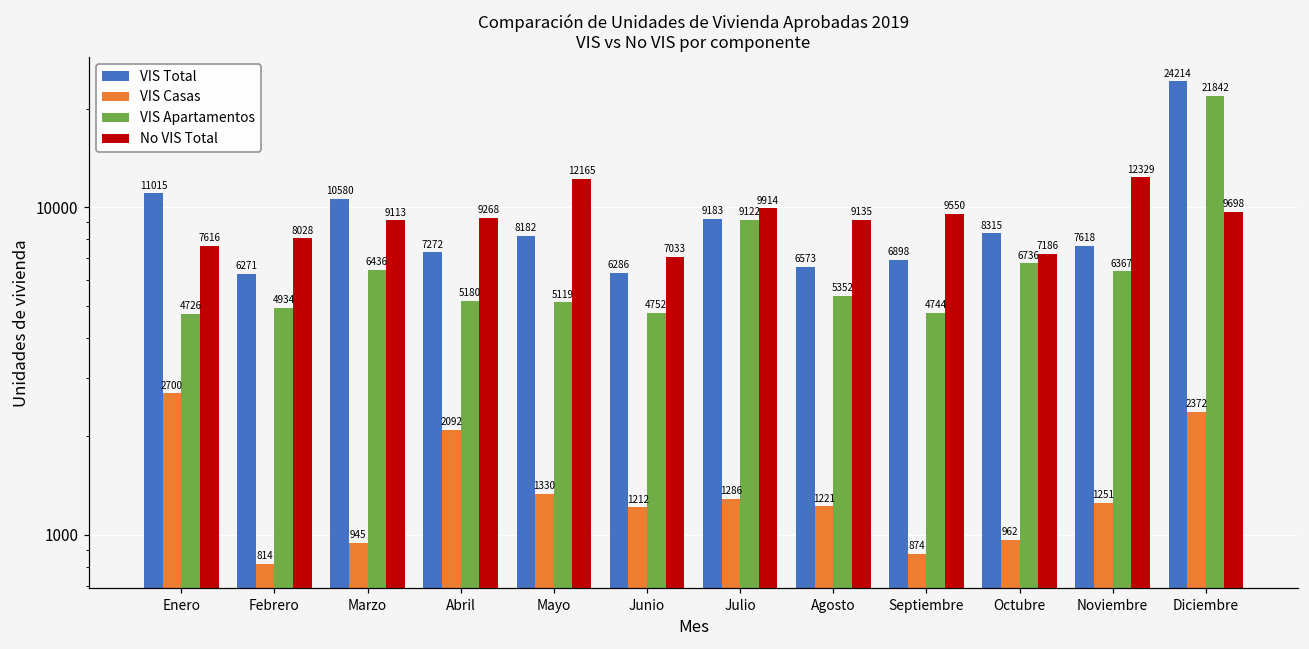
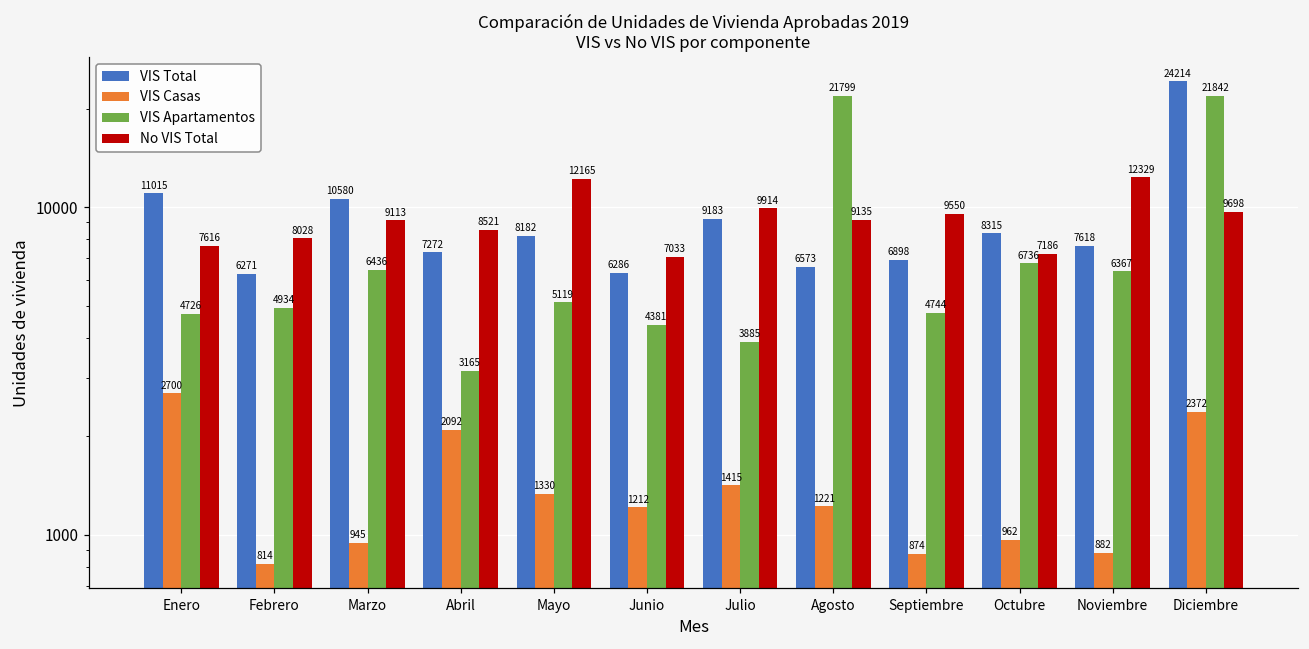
VIS Apartamentos, Abril: 5180 -> 3165
No VIS Total, Abril: 9268 -> 8521
VIS Apartamentos, Junio: 4752 -> 4381
VIS Casas, Julio: 1286 -> 1415
VIS Apartamentos, Julio: 9122 -> 3885
VIS Apartamentos, Agosto: 5352 -> 21799
VIS Casas, Noviembre: 1251 -> 882
